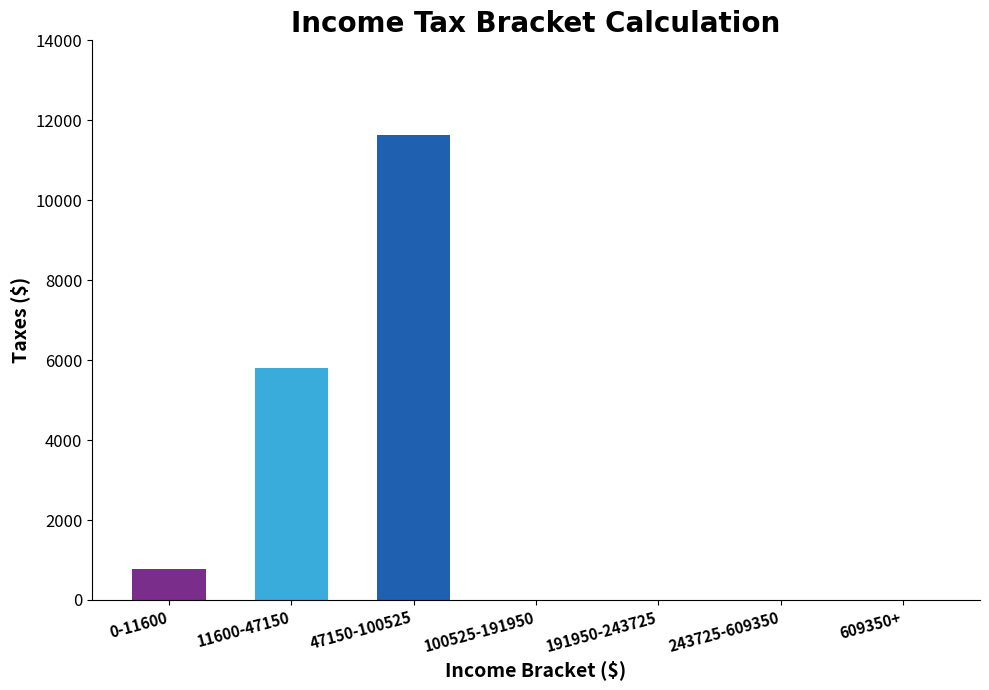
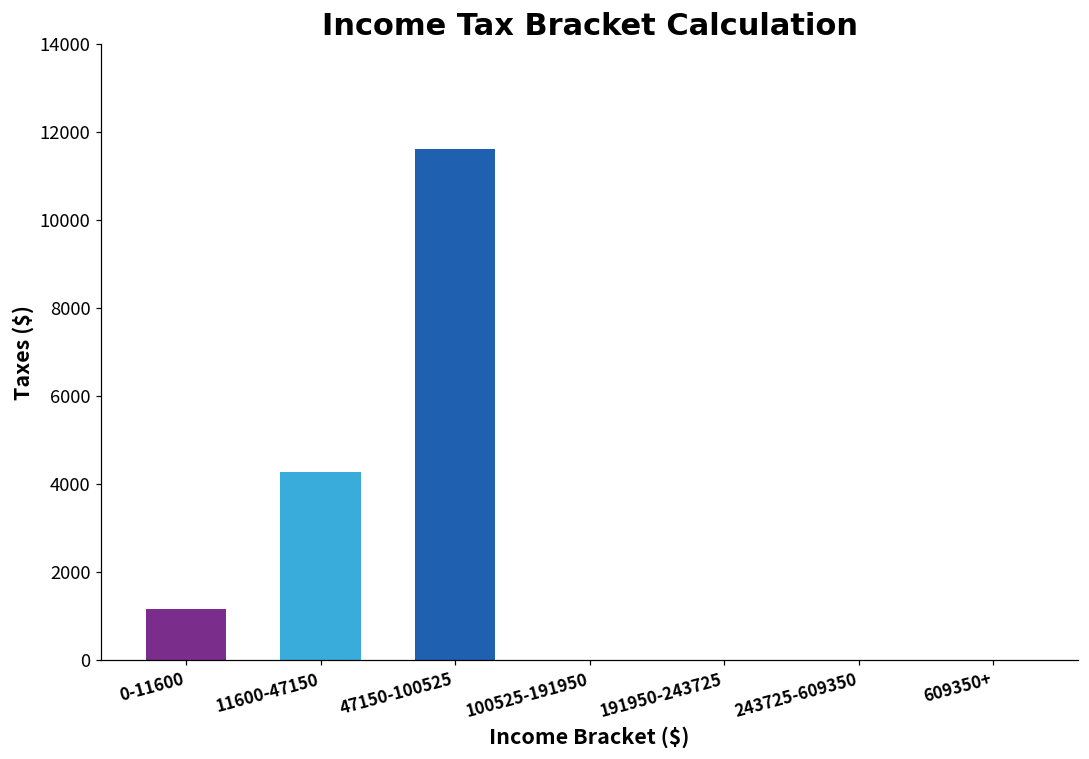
0-11600: 800 -> 1200
11600-47150: 5800 -> 4300
